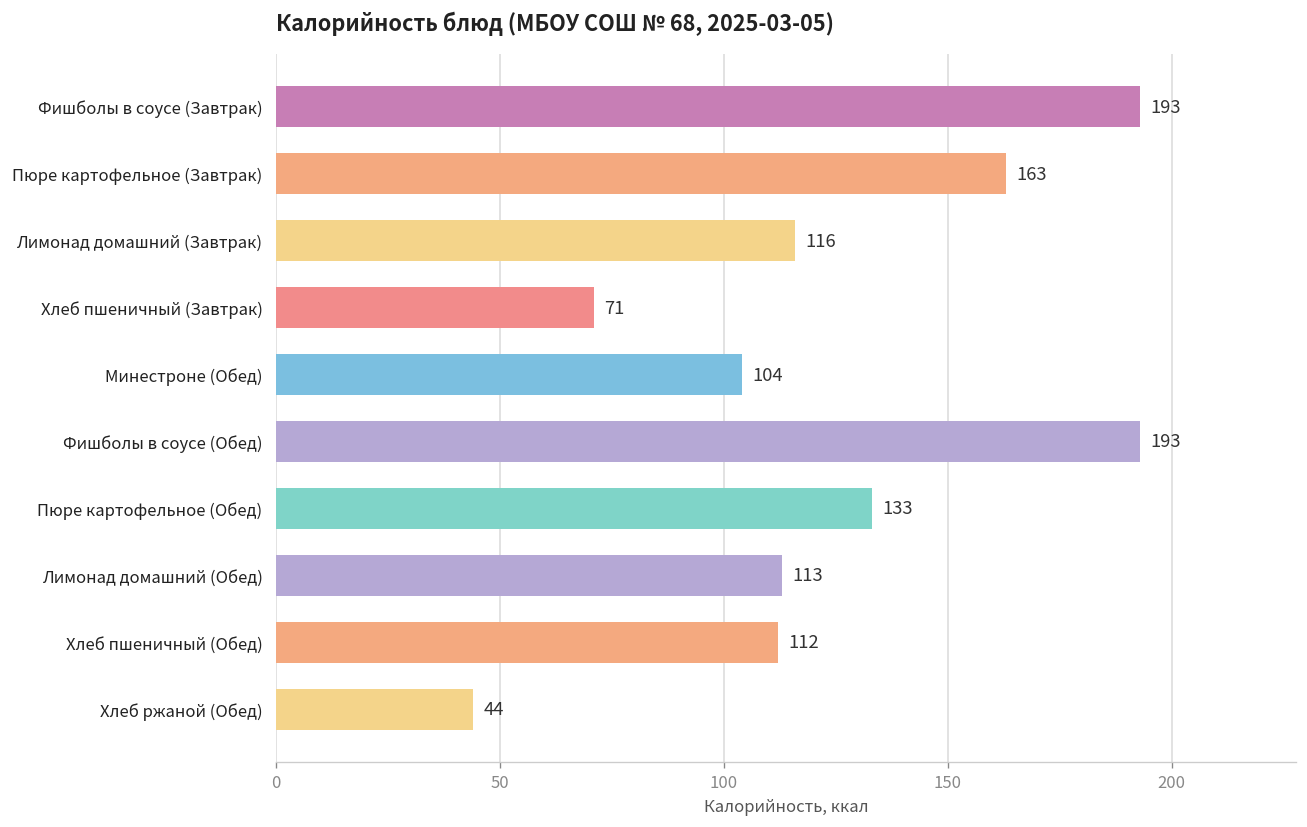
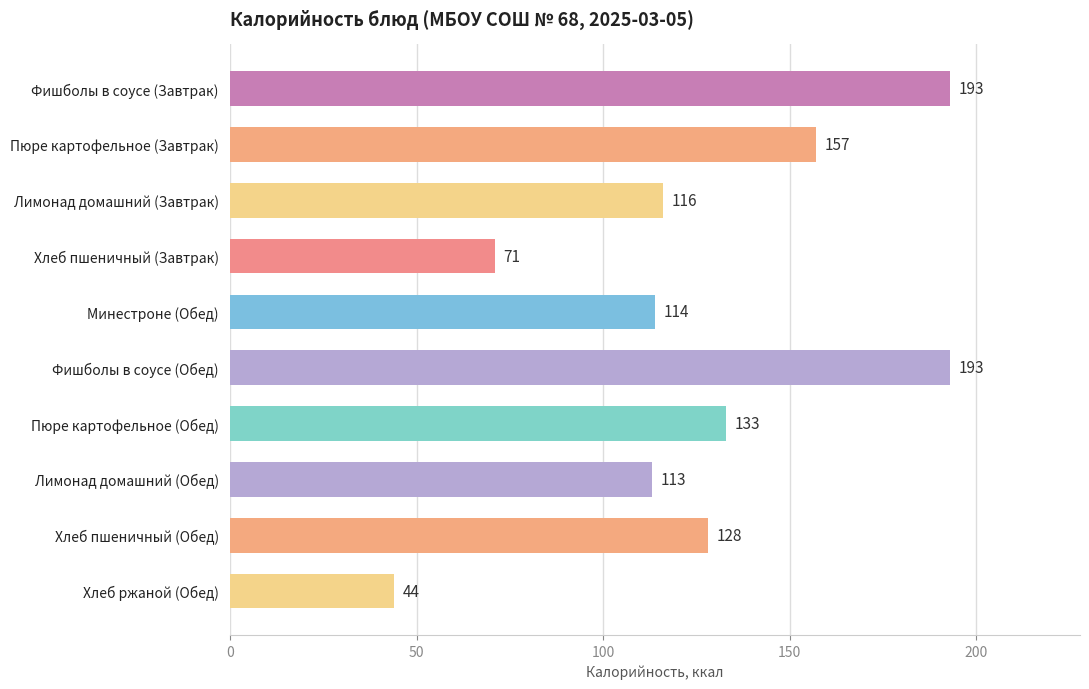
Пюре картофельное (Завтрак): 163 -> 157
Минестроне (Обед): 104 -> 114
Хлеб пшеничный (Обед): 112 -> 128
